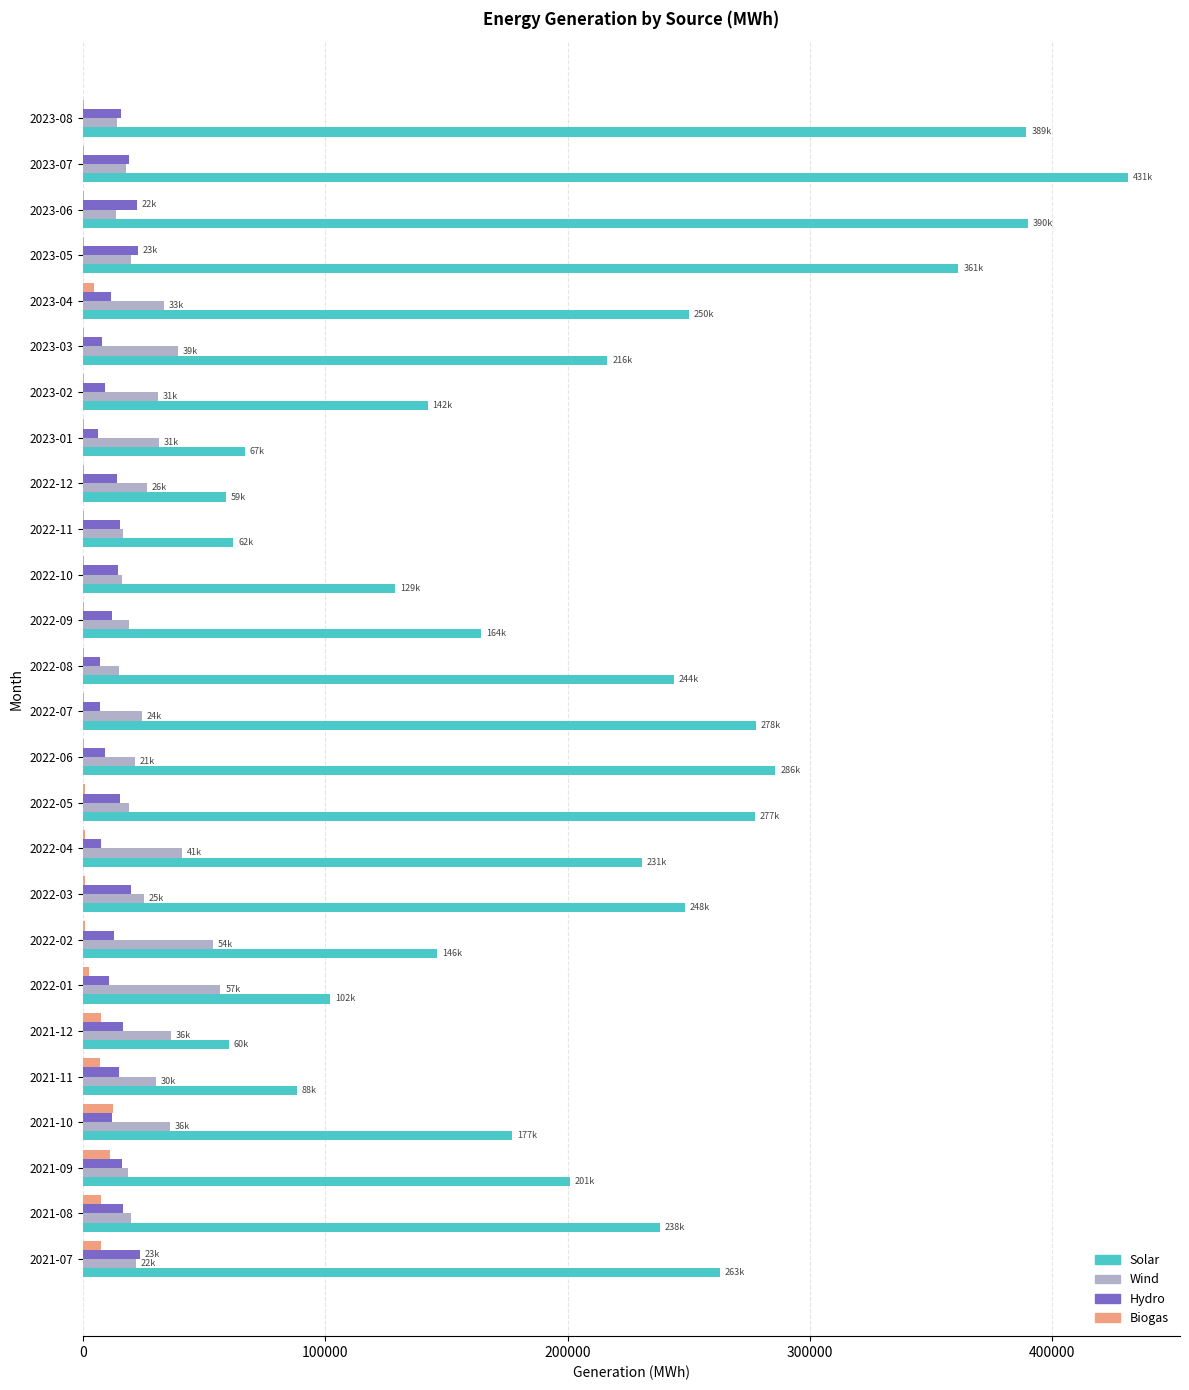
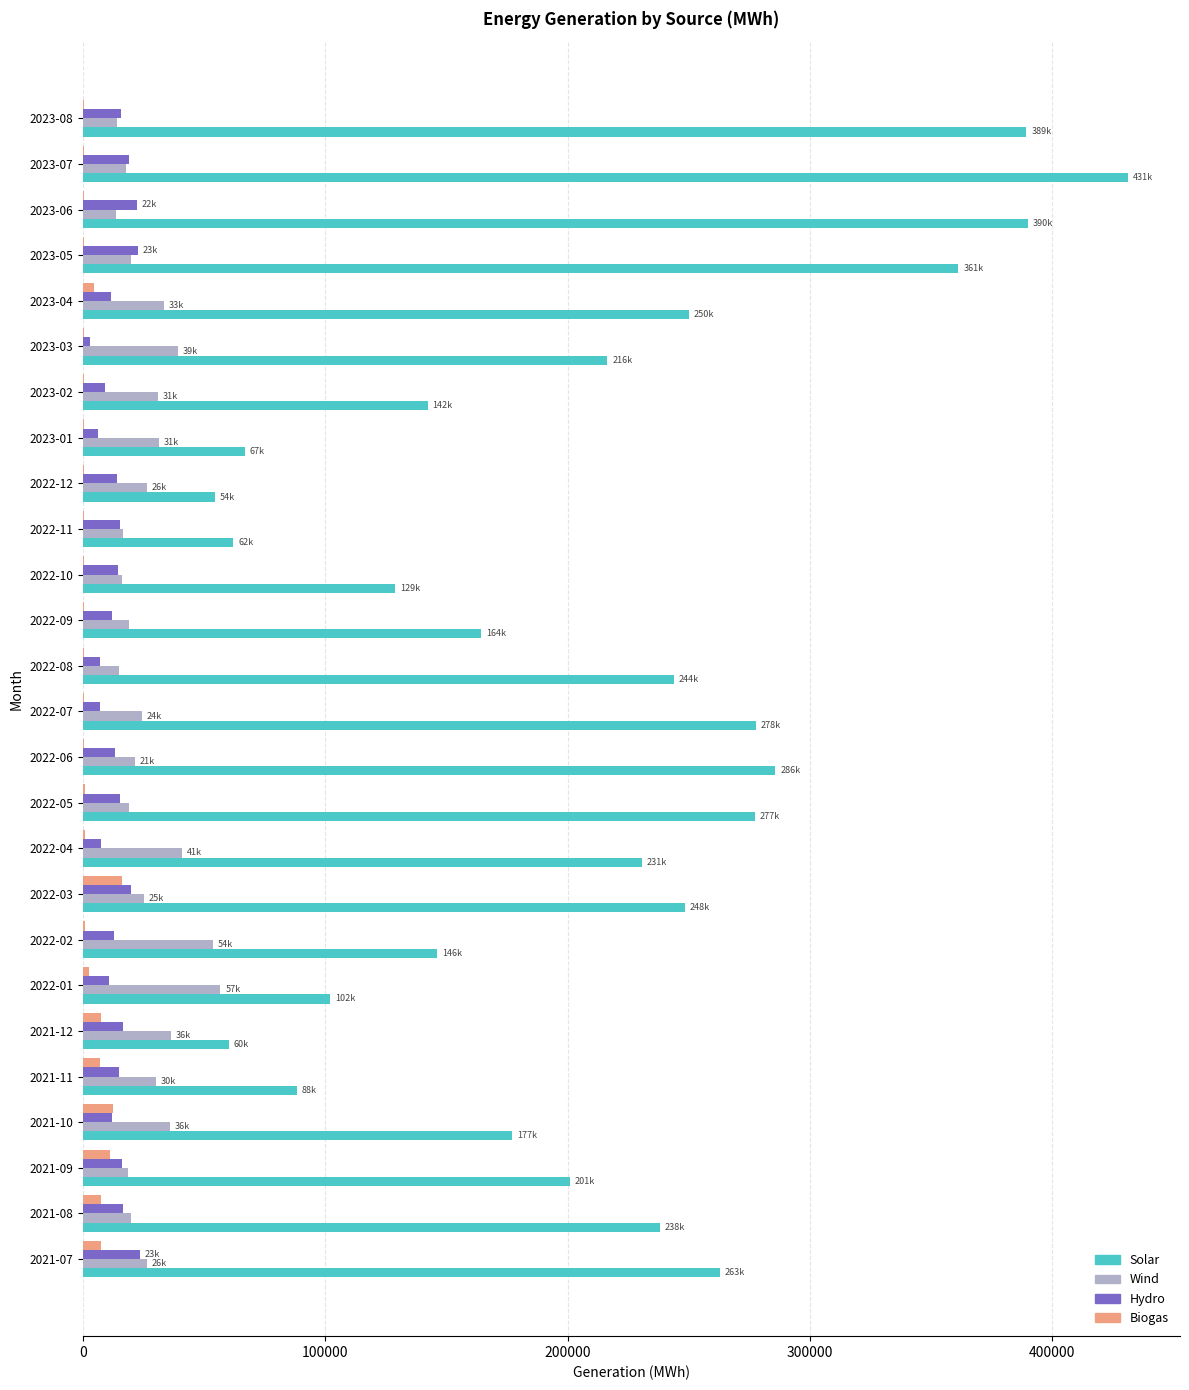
Hydro, 2023-03: 8000 -> 3000
Solar, 2022-12: 59k -> 54k
Hydro, 2022-06: 9000 -> 13000
Biogas, 2022-03: 1000 -> 16000
Wind, 2021-07: 22k -> 26k
